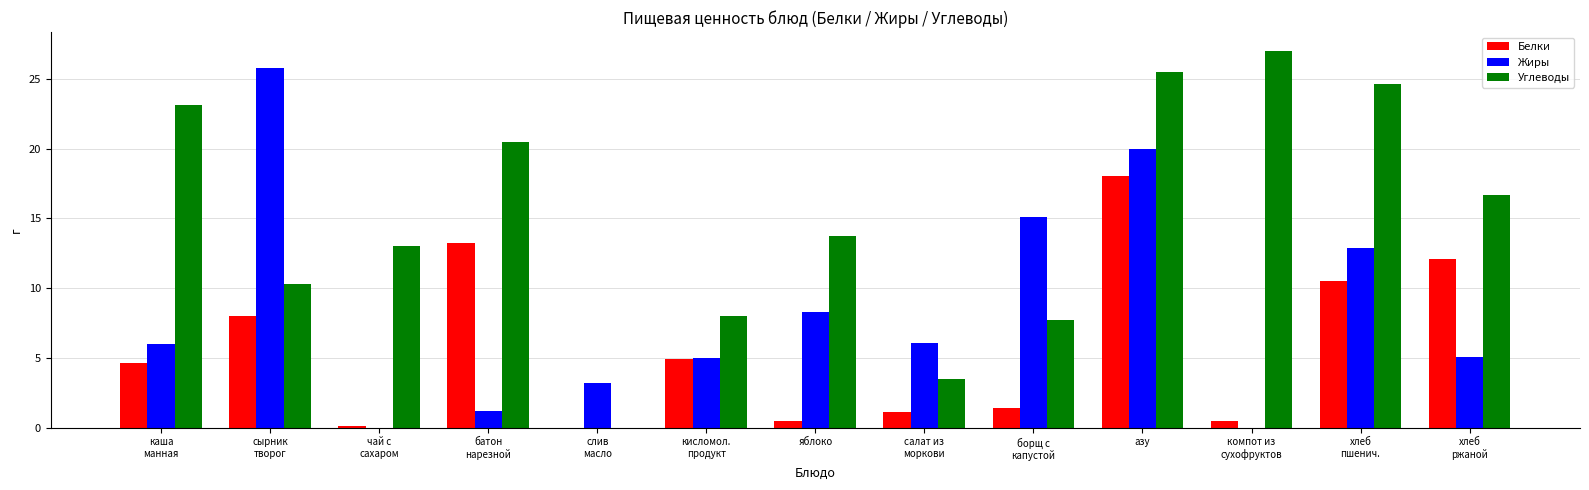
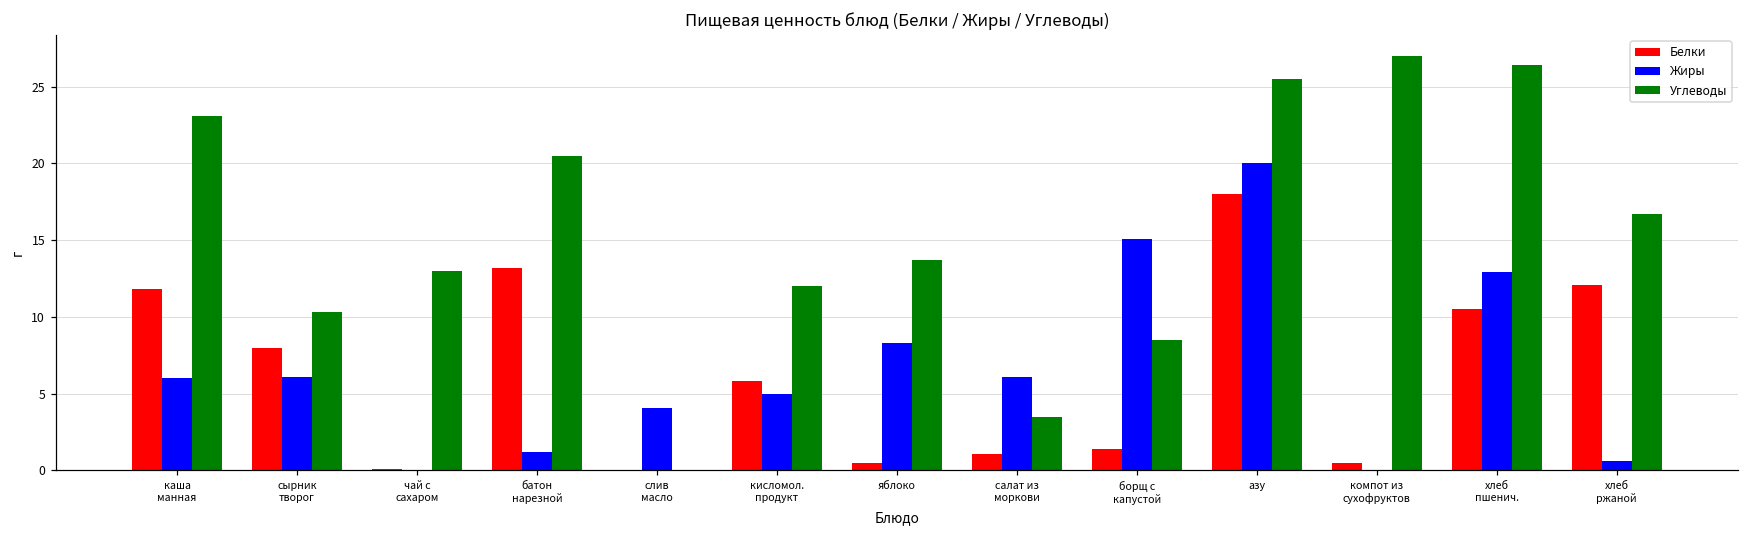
Белки, каша манная: 4.6 -> 11.8
Жиры, сырник творог: 25.8 -> 6.1
Жиры, слив масло: 3.2 -> 4.1
Белки, кисломол. продукт: 4.9 -> 5.8
Углеводы, кисломол. продукт: 8 -> 12
Углеводы, борщ с капустой: 7.7 -> 8.5
Углеводы, хлеб пшенич.: 24.6 -> 26.4
Жиры, хлеб ржаной: 5.1 -> 0.6
